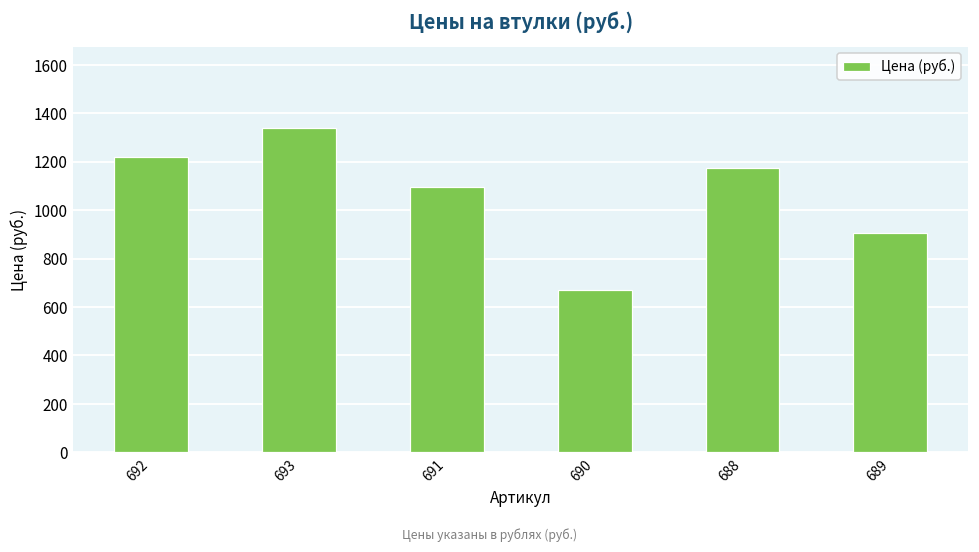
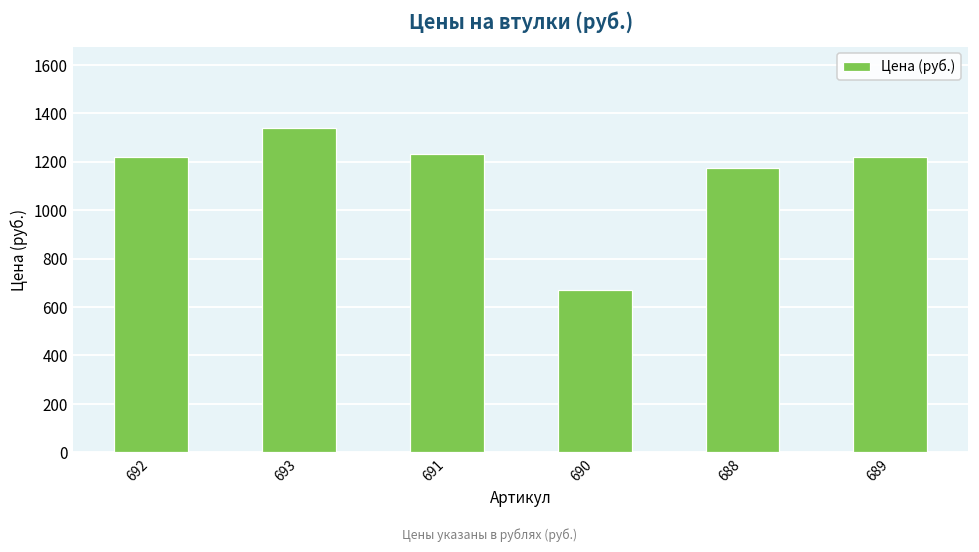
691: 1100 -> 1230
689: 910 -> 1220
